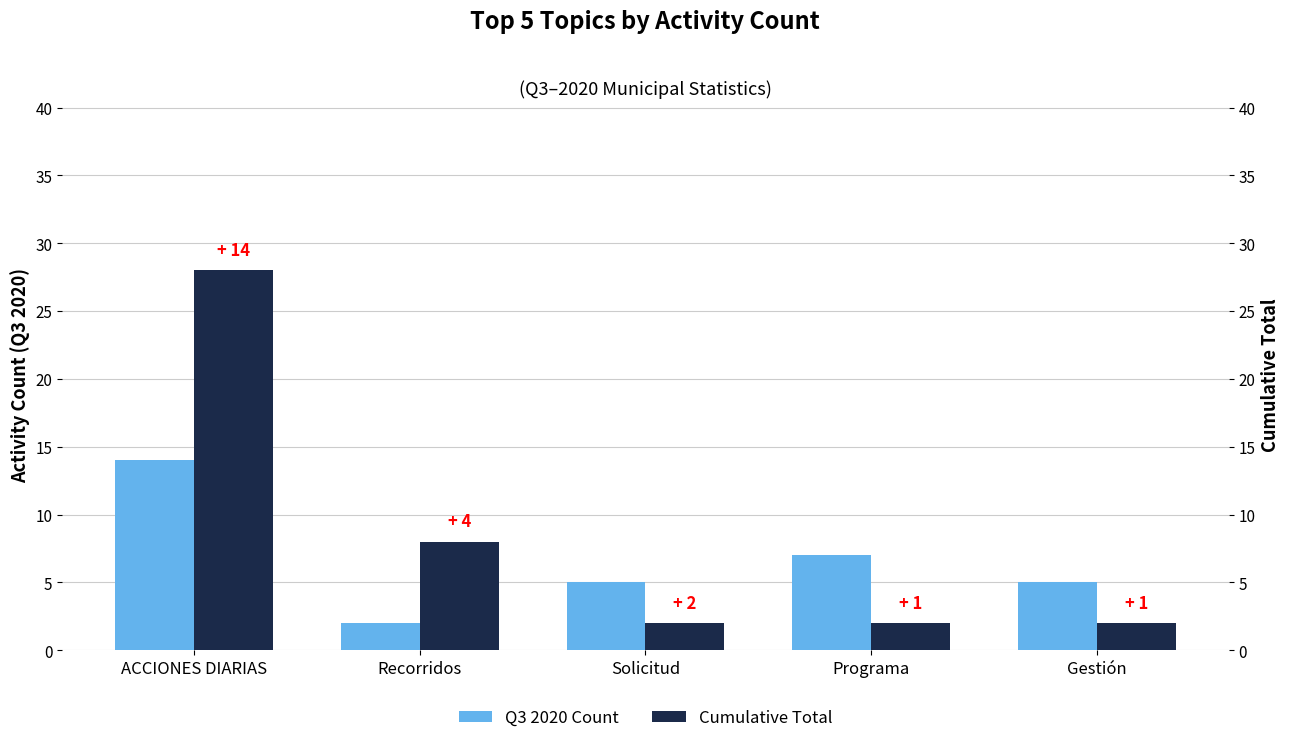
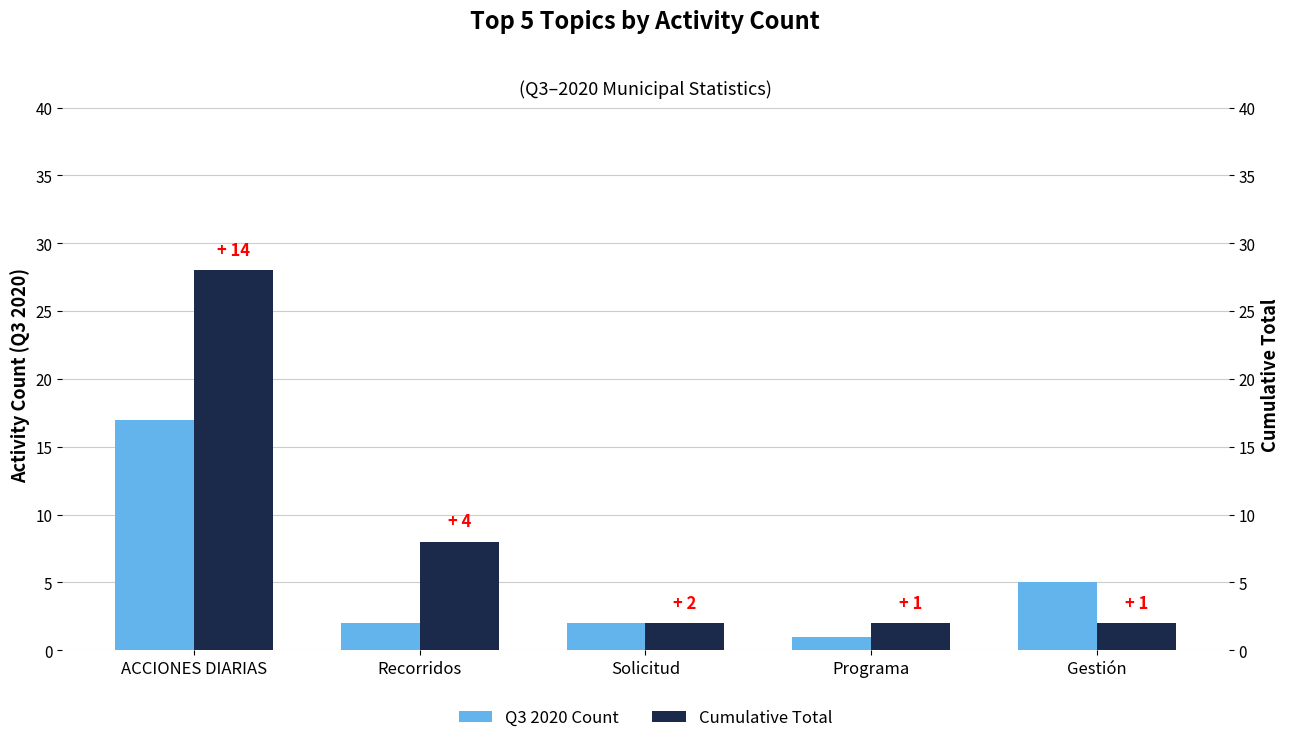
Q3 2020 Count, ACCIONES DIARIAS: 14 -> 17
Q3 2020 Count, Solicitud: 5 -> 2
Q3 2020 Count, Programa: 7 -> 1
